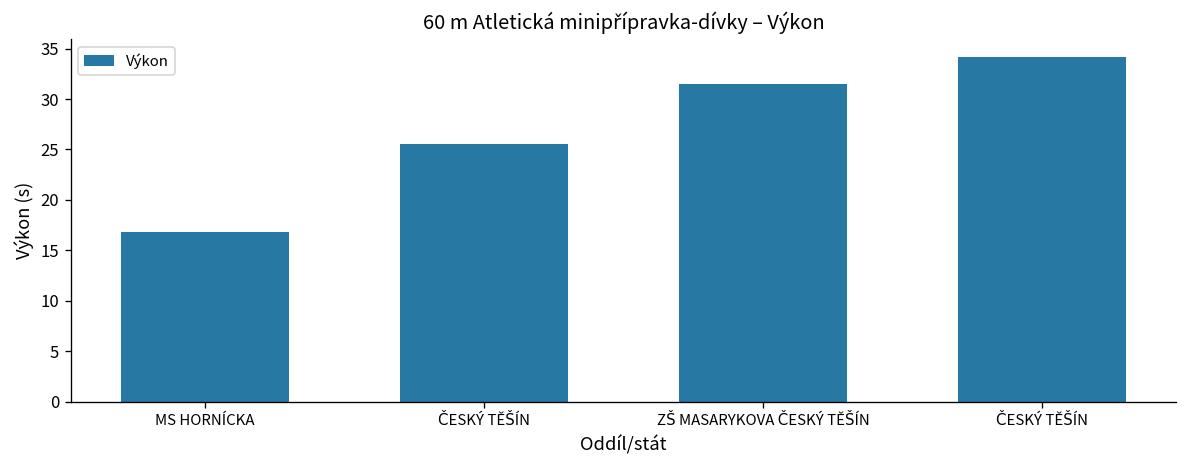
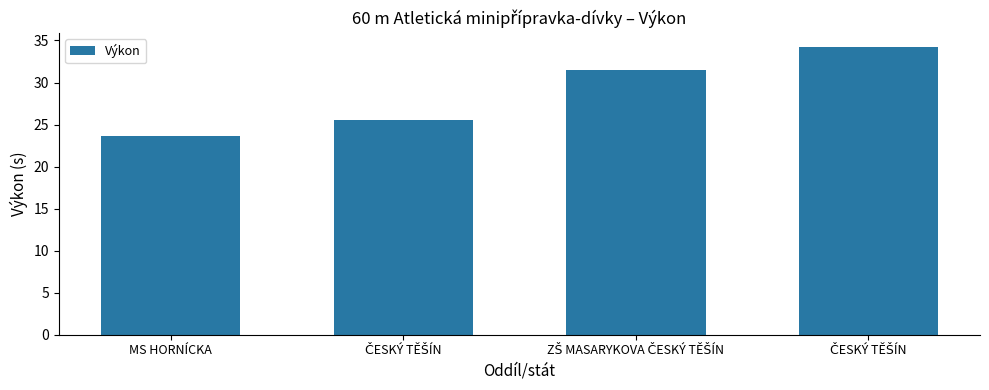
MS HORNÍCKA: 17 -> 24
